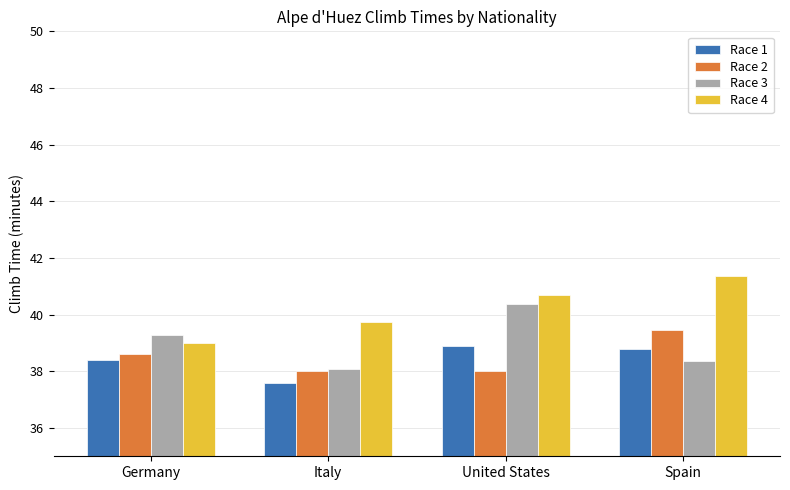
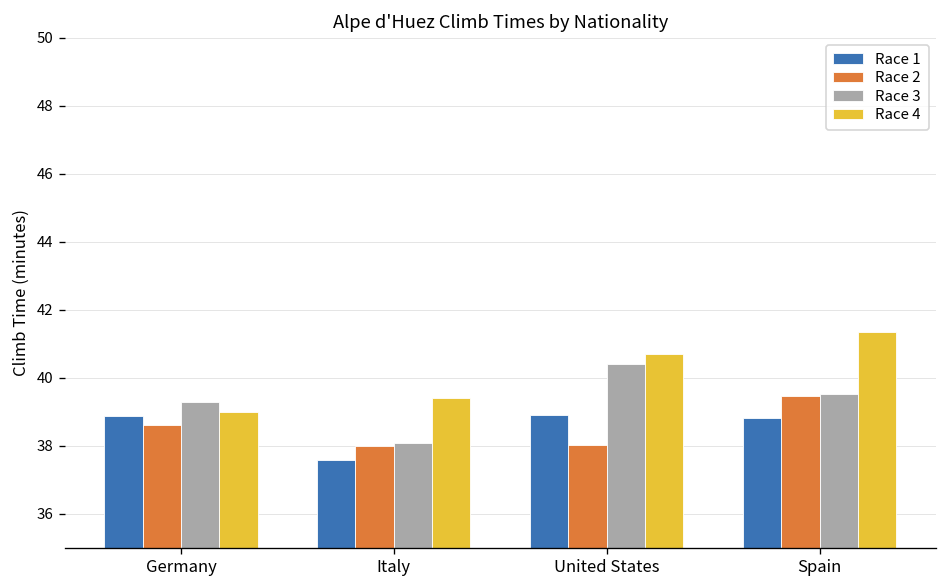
Race 1, Germany: 38.4 -> 38.9
Race 4, Italy: 39.7 -> 39.4
Race 3, Spain: 38.4 -> 39.5
